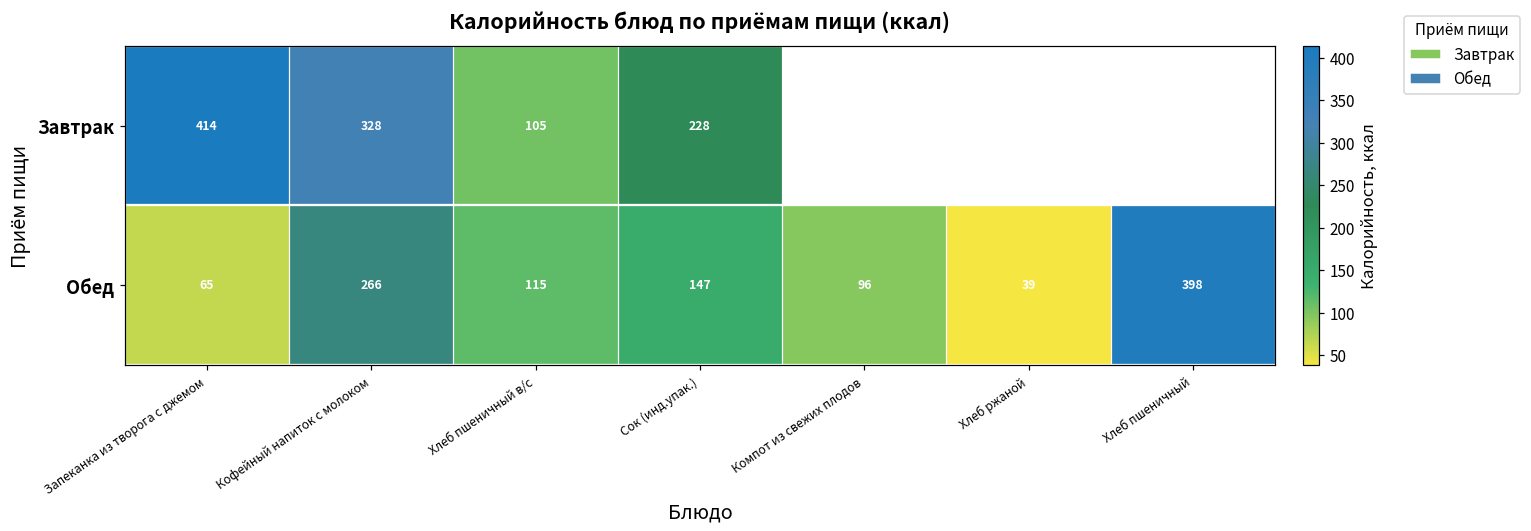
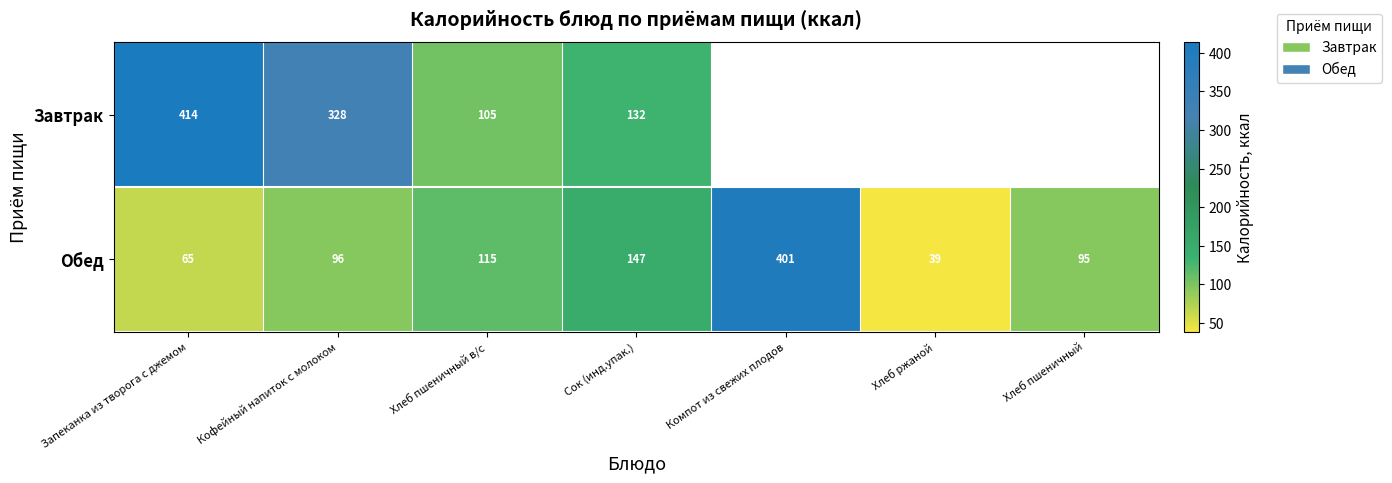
Завтрак, Сок (инд.упак.): 228 -> 132
Обед, Кофейный напиток с молоком: 266 -> 96
Обед, Компот из свежих плодов: 96 -> 401
Обед, Хлеб пшеничный: 398 -> 95
